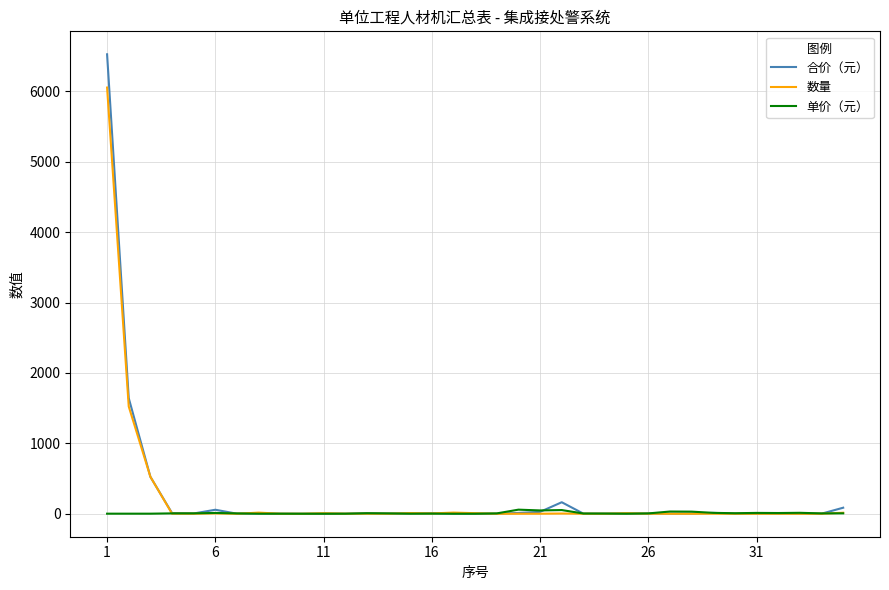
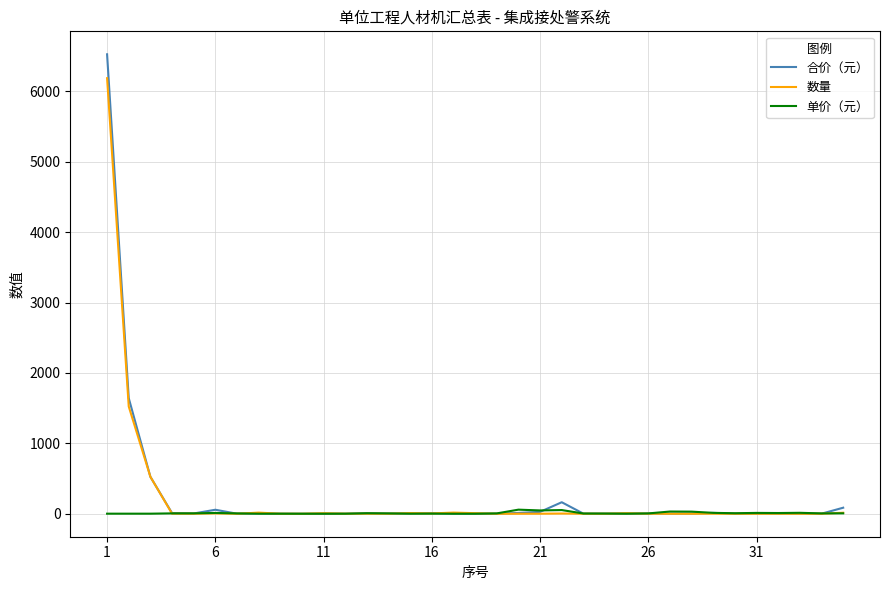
数量, 1: 6100 -> 6200
